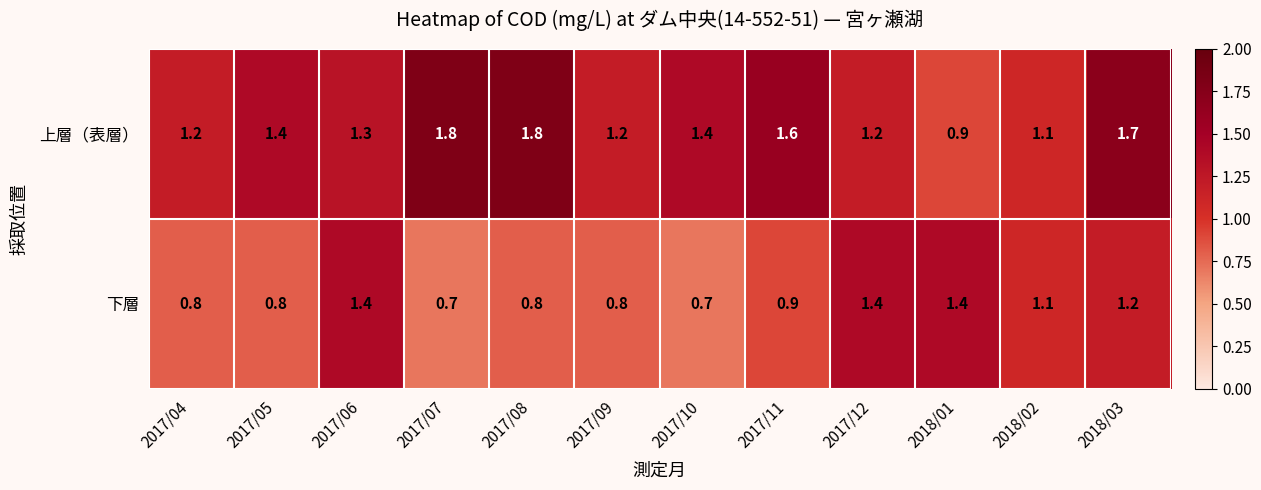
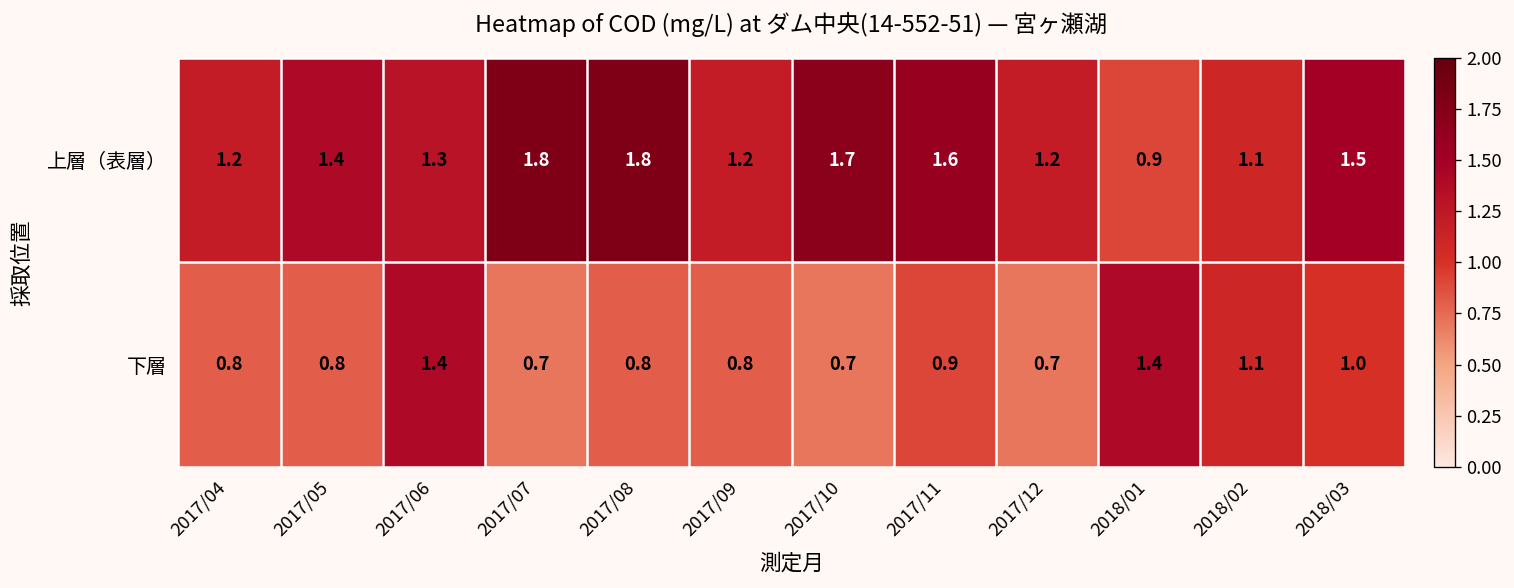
上層（表層）, 2017/10: 1.4 -> 1.7
上層（表層）, 2018/03: 1.7 -> 1.5
下層, 2017/12: 1.4 -> 0.7
下層, 2018/03: 1.2 -> 1.0
